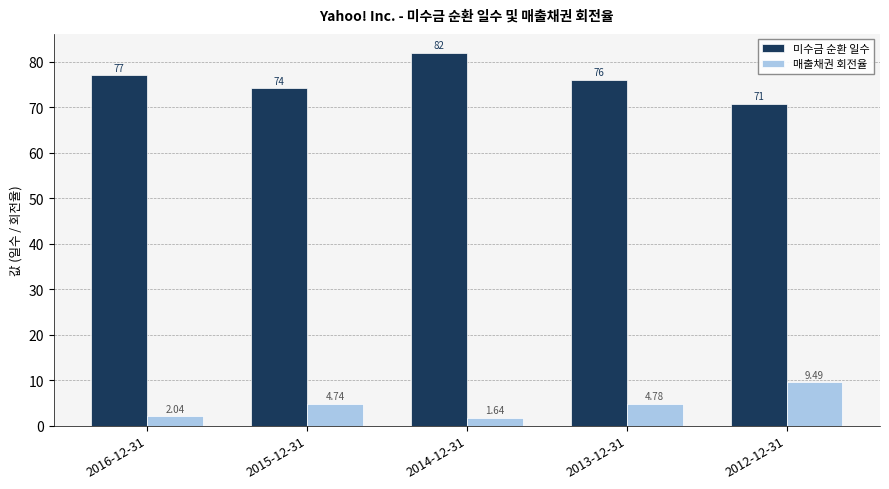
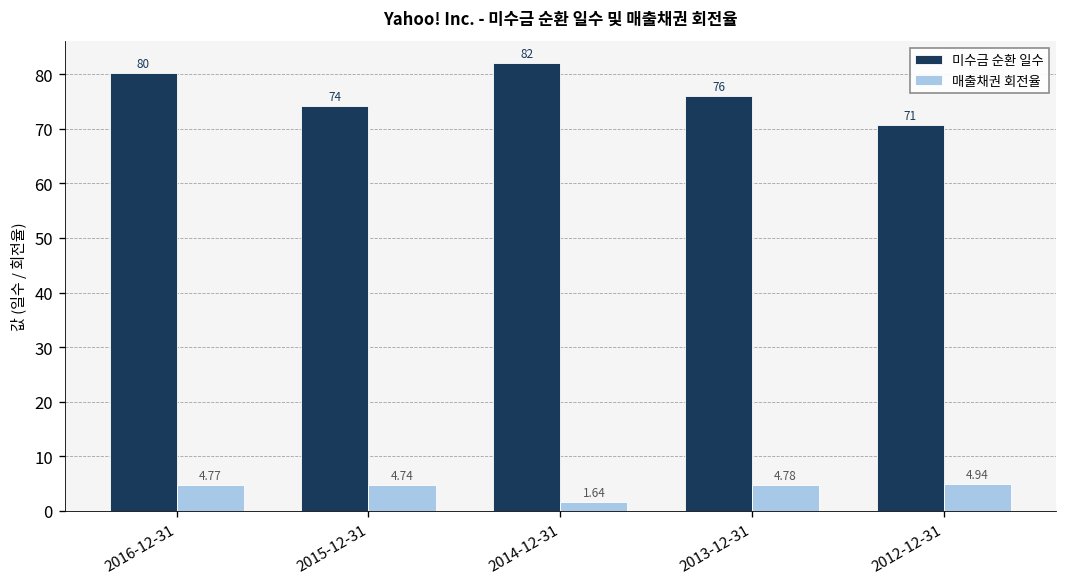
미수금 순환 일수, 2016-12-31: 77 -> 80
매출채권 회전율, 2016-12-31: 2.04 -> 4.77
매출채권 회전율, 2012-12-31: 9.49 -> 4.94
